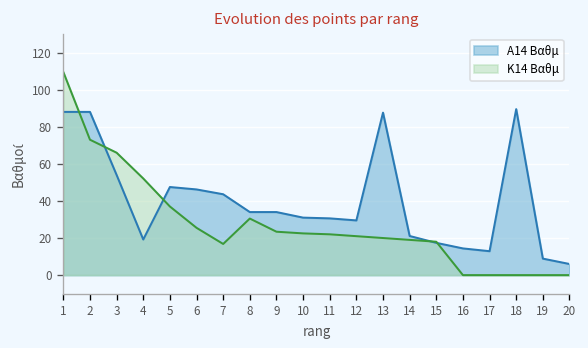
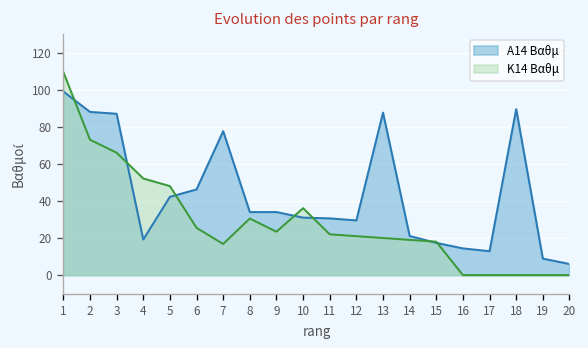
Α14 Βαθμ, 1: 88 -> 99
Α14 Βαθμ, 3: 54 -> 87
Α14 Βαθμ, 5: 48 -> 42
Κ14 Βαθμ, 5: 37 -> 48
Α14 Βαθμ, 7: 44 -> 78
Κ14 Βαθμ, 10: 23 -> 36
